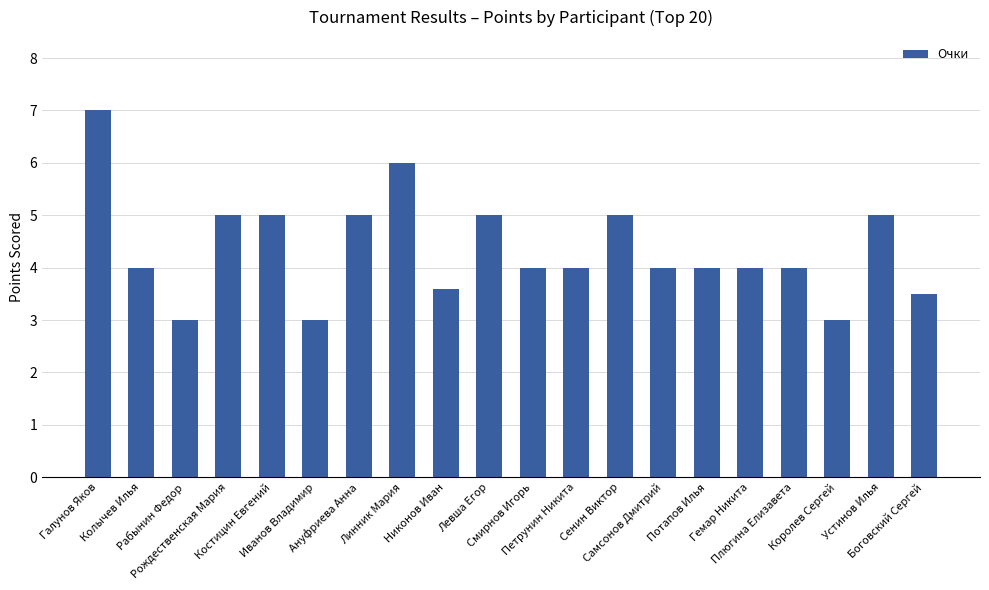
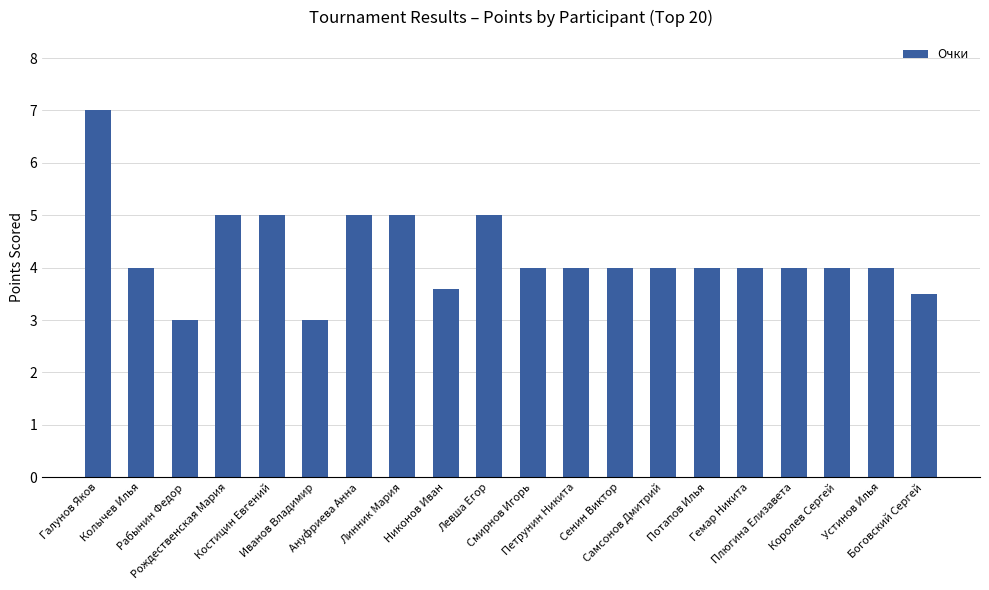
Линник Мария: 6 -> 5
Сенин Виктор: 5 -> 4
Королев Сергей: 3 -> 4
Устинов Илья: 5 -> 4
